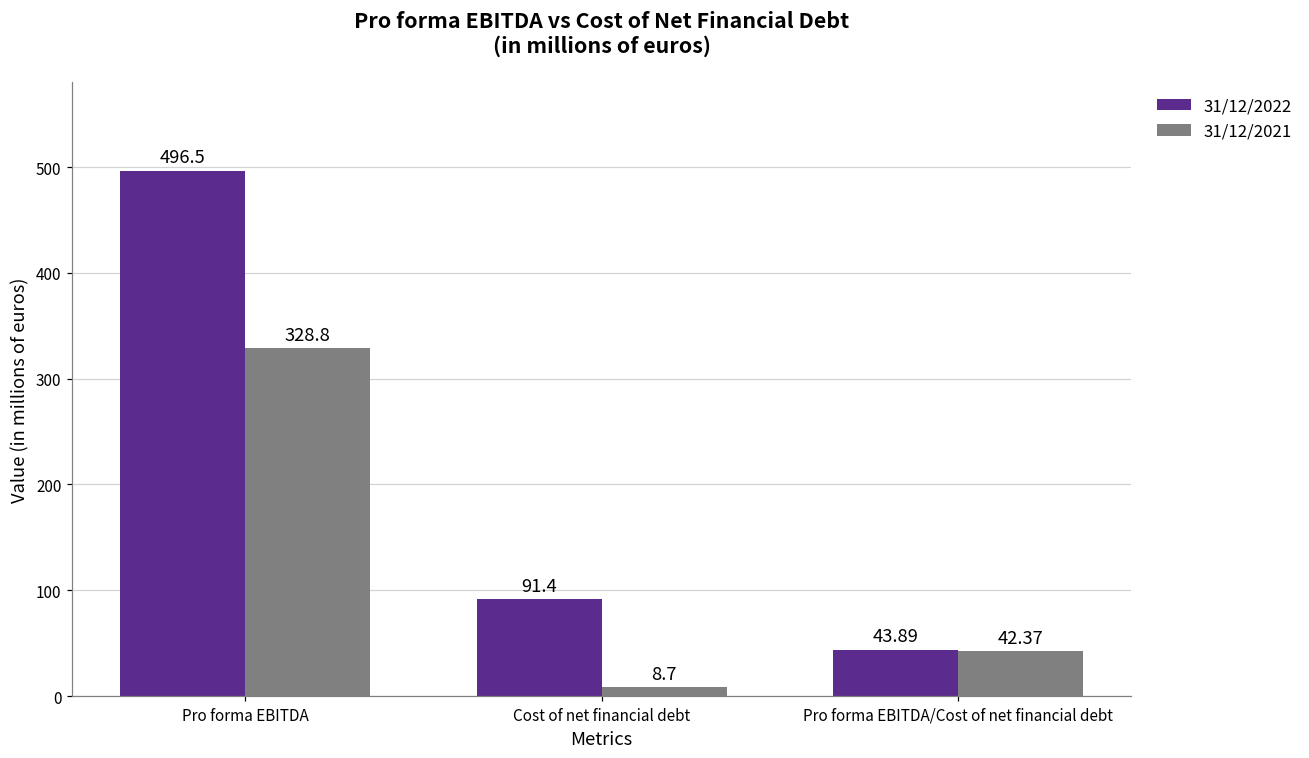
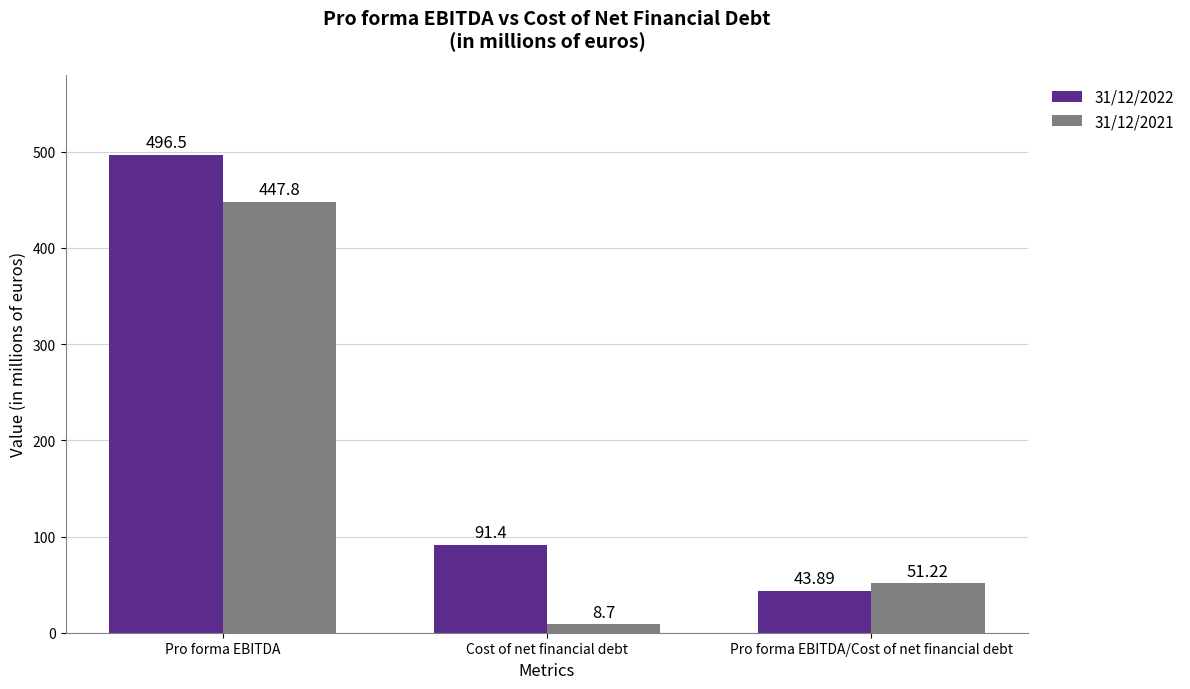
31/12/2021, Pro forma EBITDA: 328.8 -> 447.8
31/12/2021, Pro forma EBITDA/Cost of net financial debt: 42.37 -> 51.22
